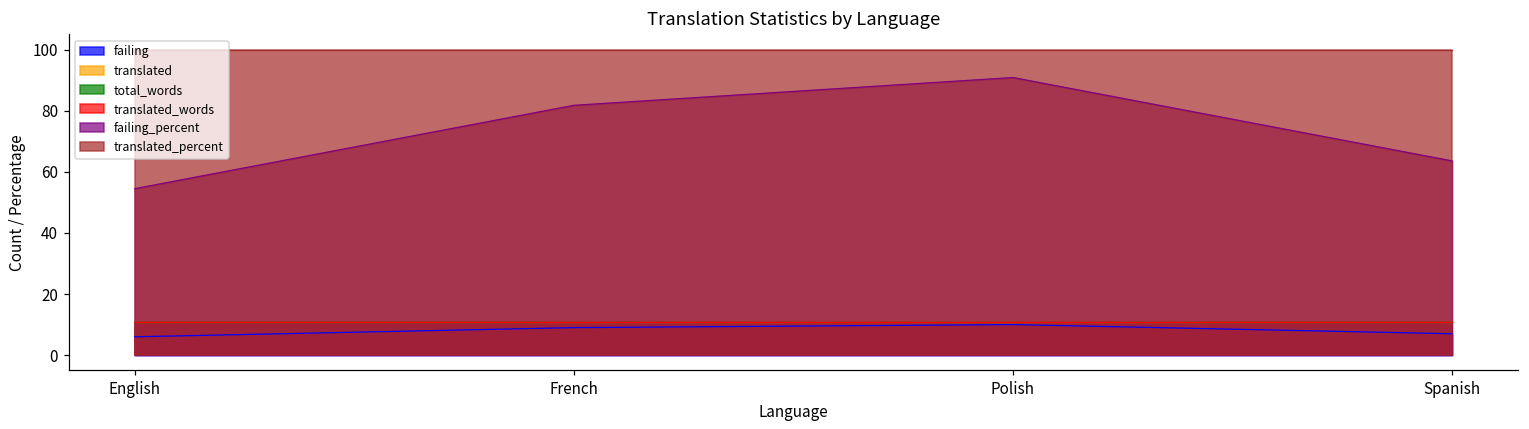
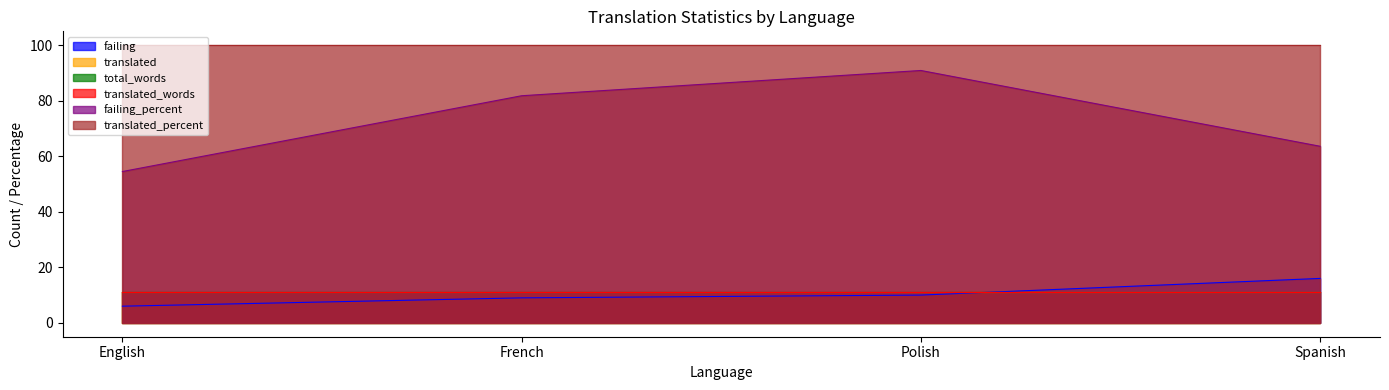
failing, Spanish: 7 -> 16
